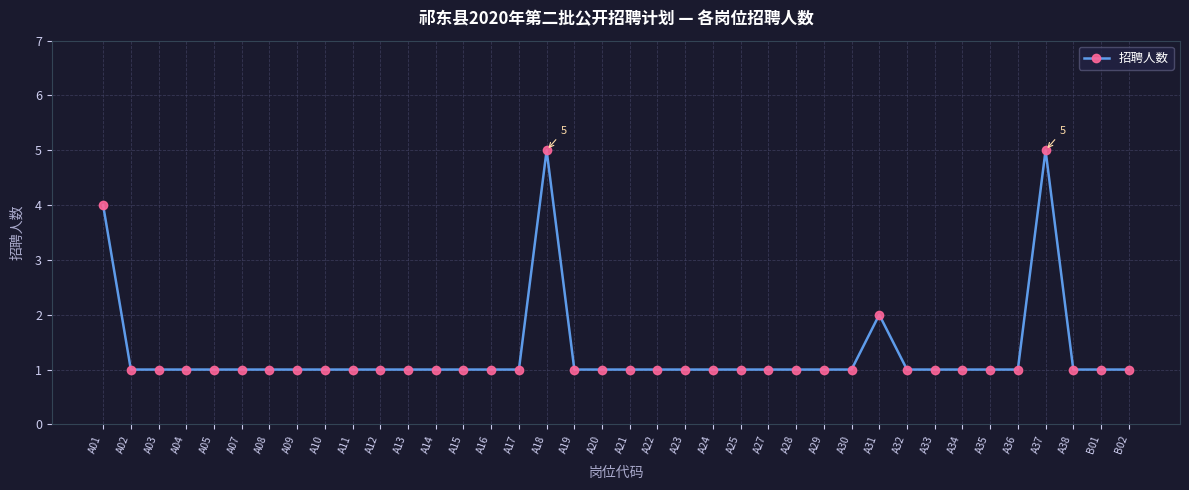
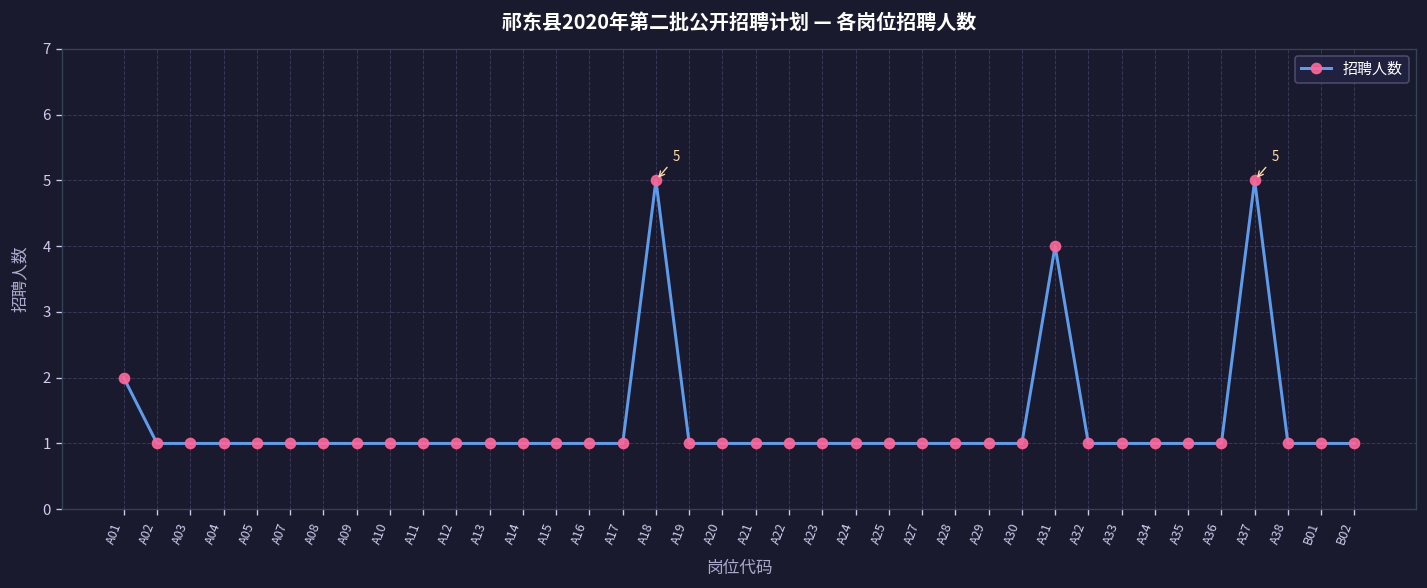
A01: 4 -> 2
A31: 2 -> 4
